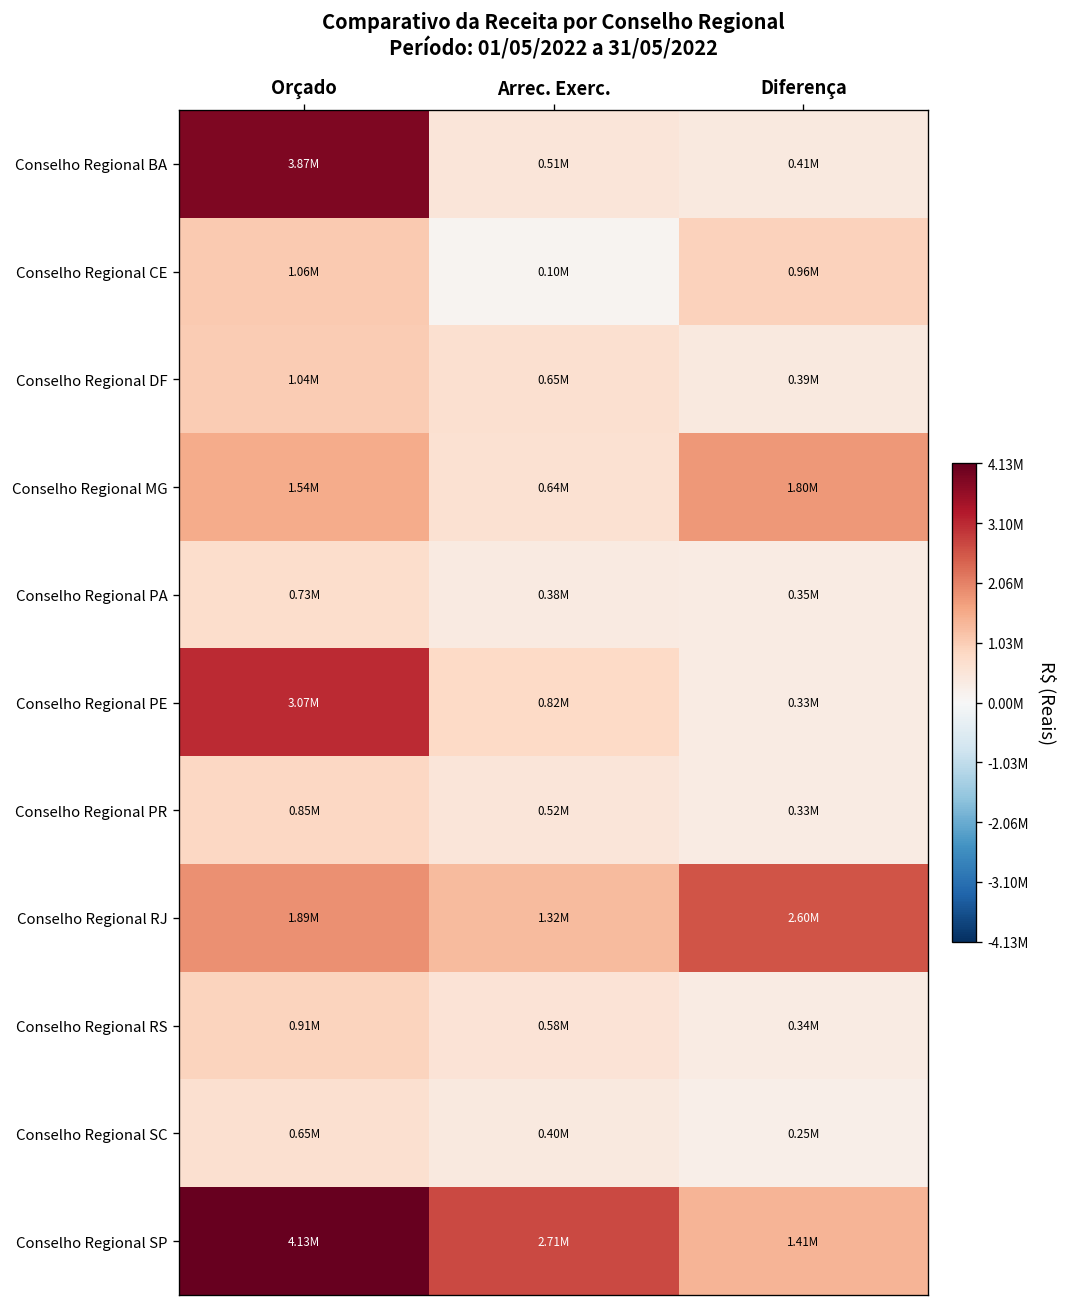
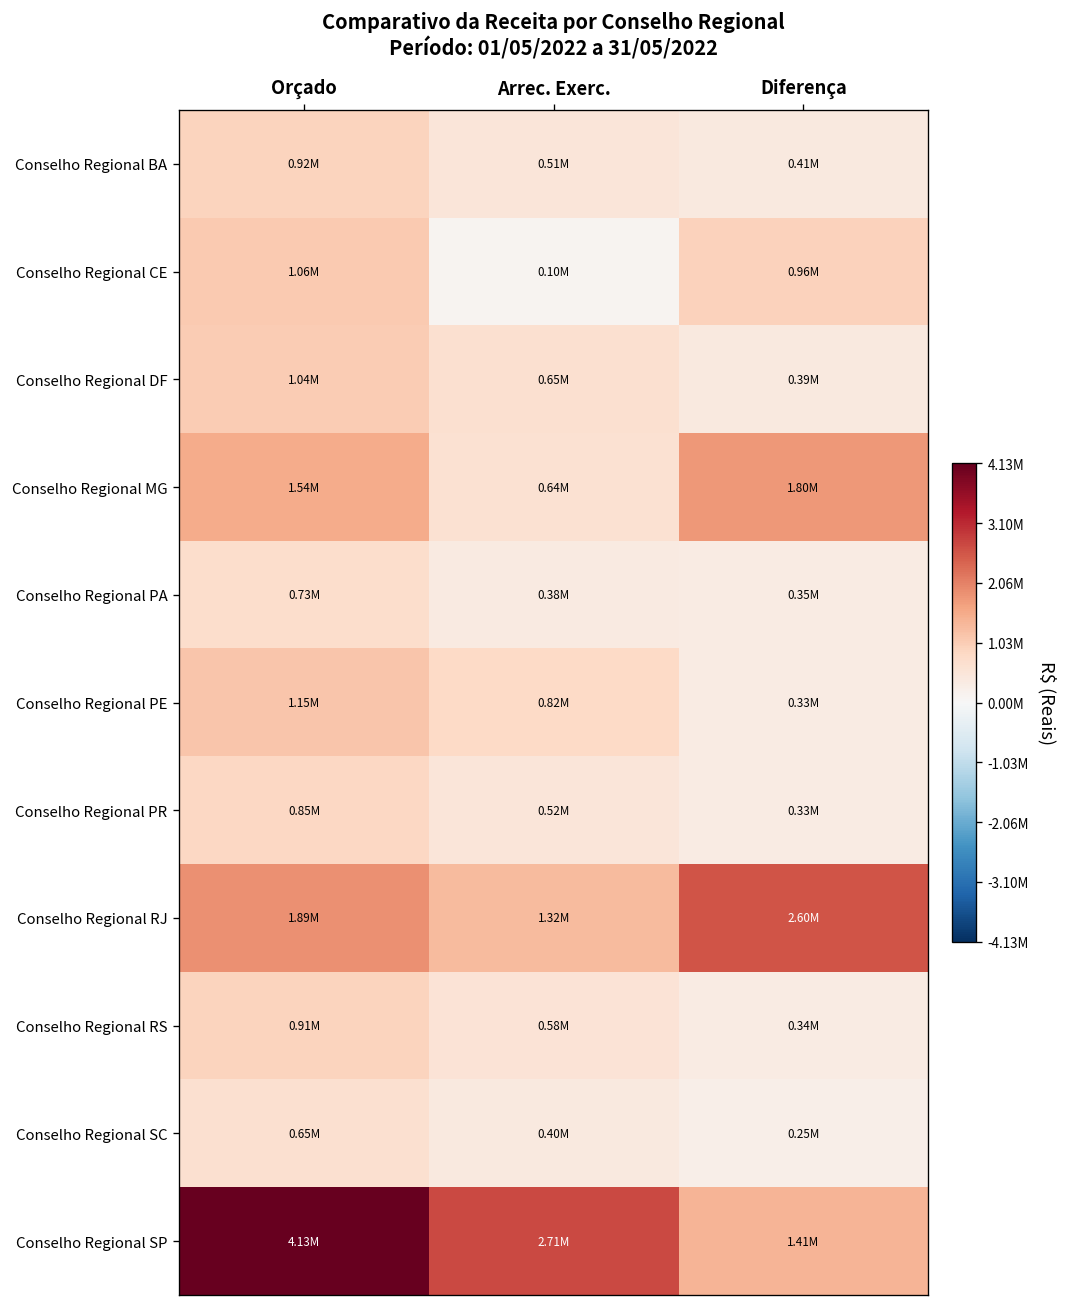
Conselho Regional BA, Orçado: 3.87M -> 0.92M
Conselho Regional PE, Orçado: 3.07M -> 1.15M
